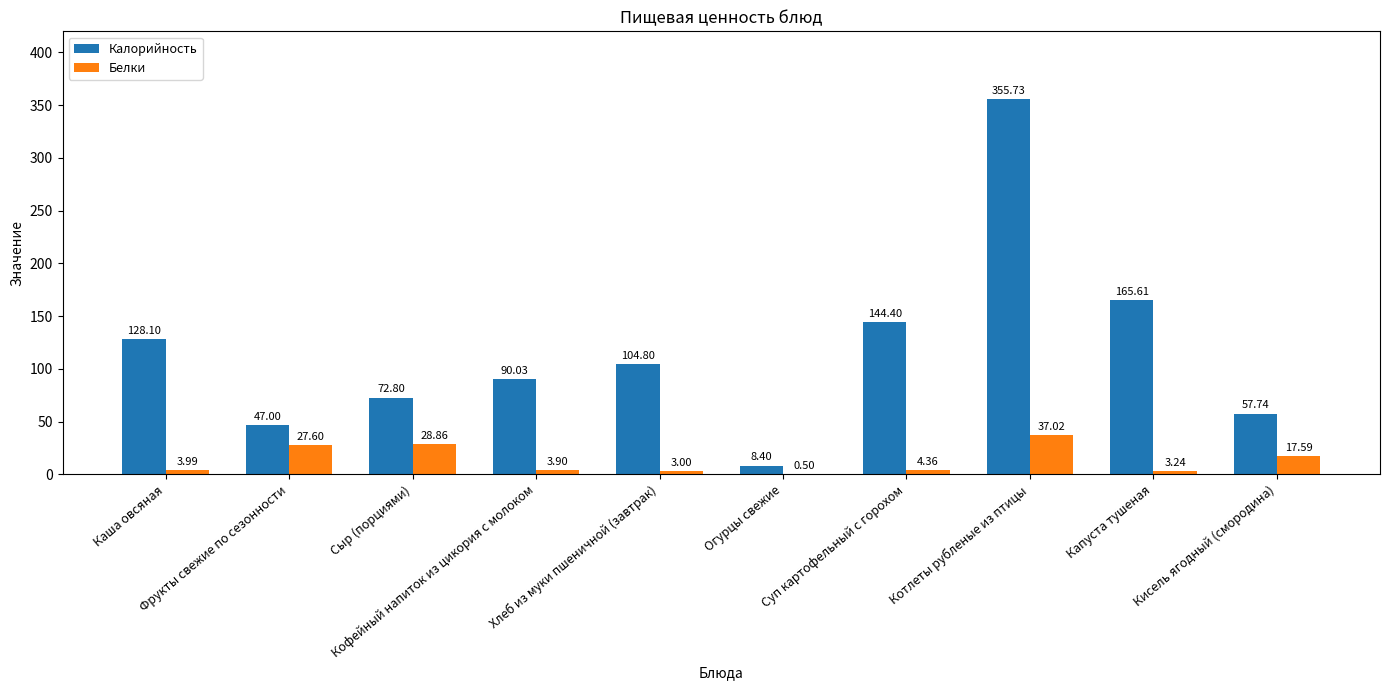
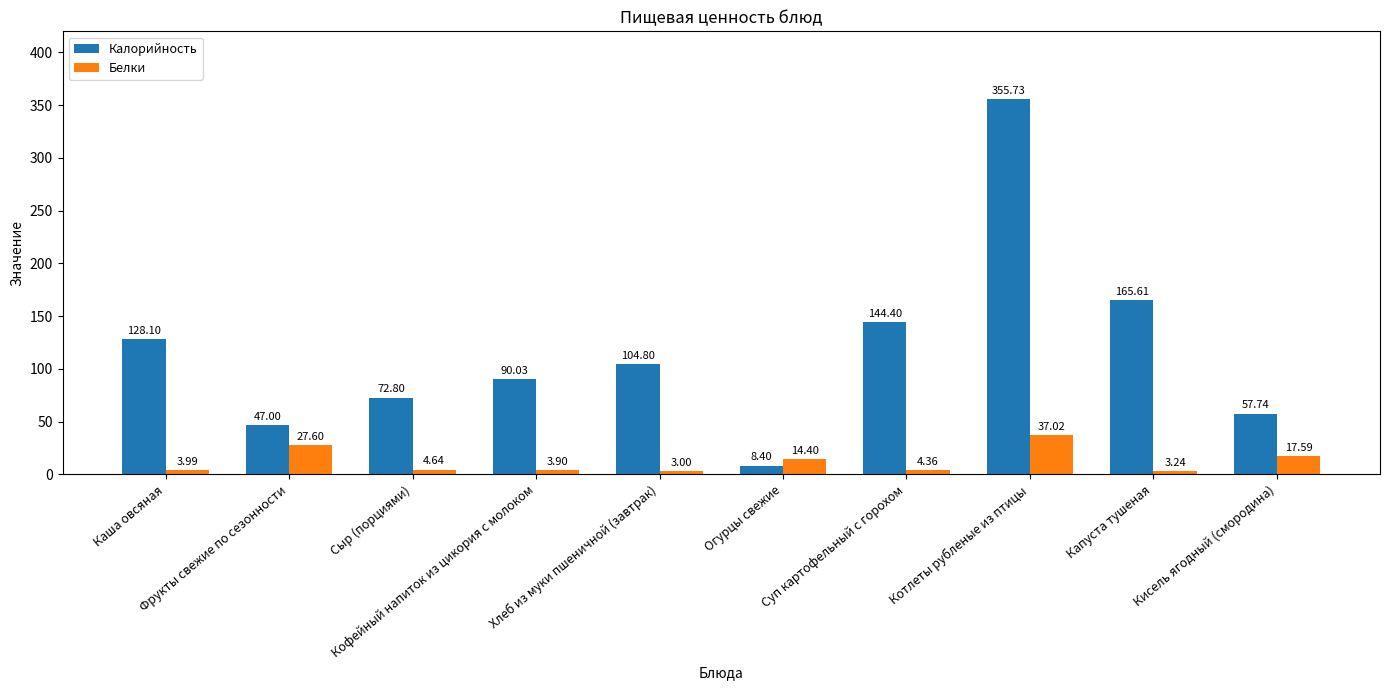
Белки, Сыр (порциями): 28.86 -> 4.64
Белки, Огурцы свежие: 0.50 -> 14.40
